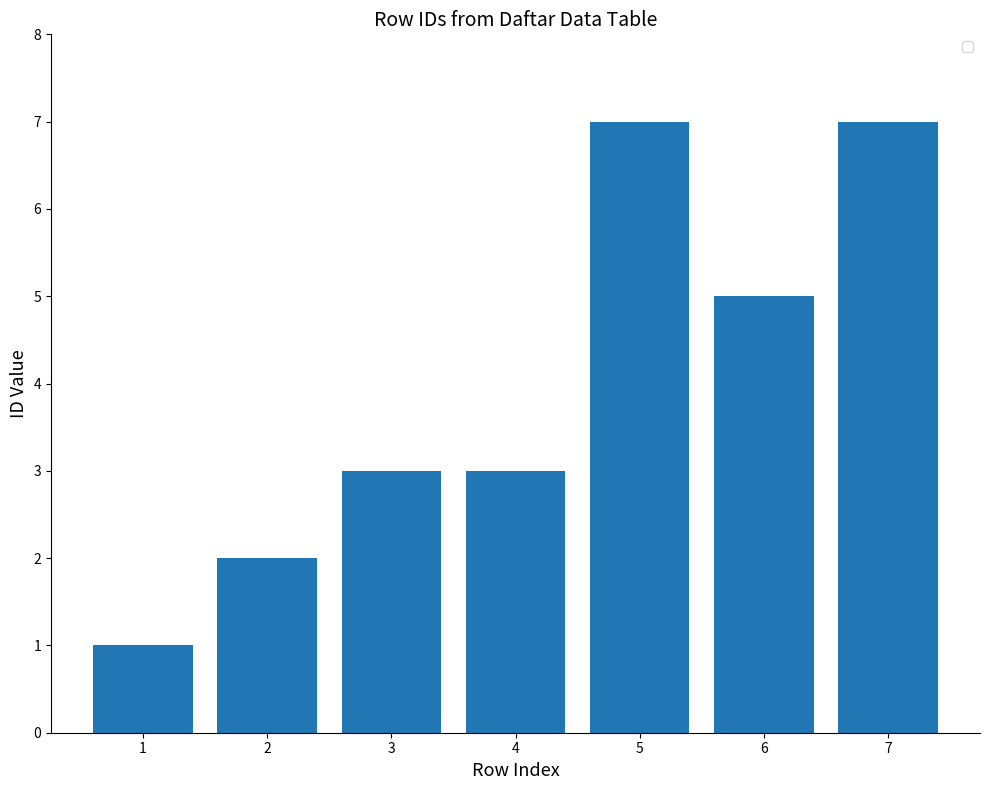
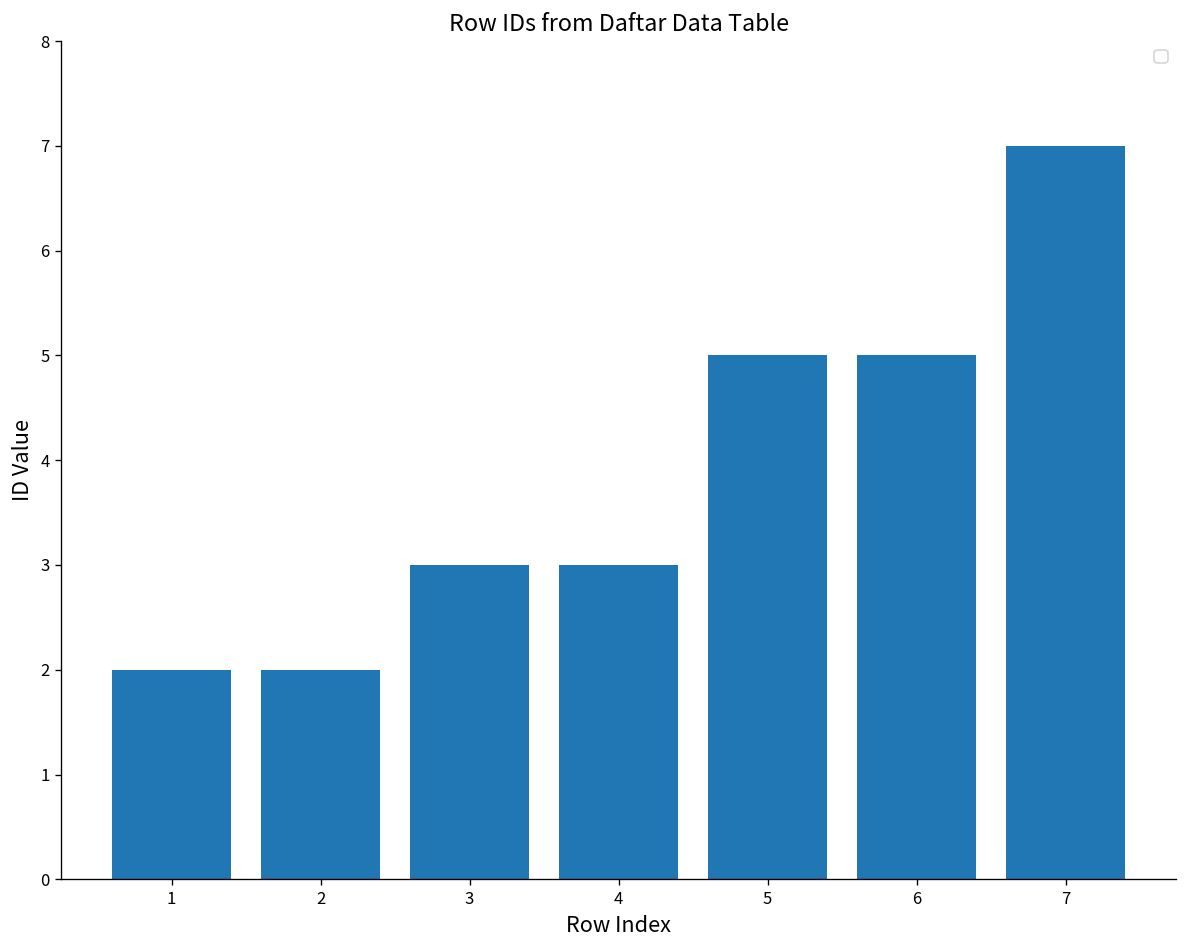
1: 1 -> 2
5: 7 -> 5
